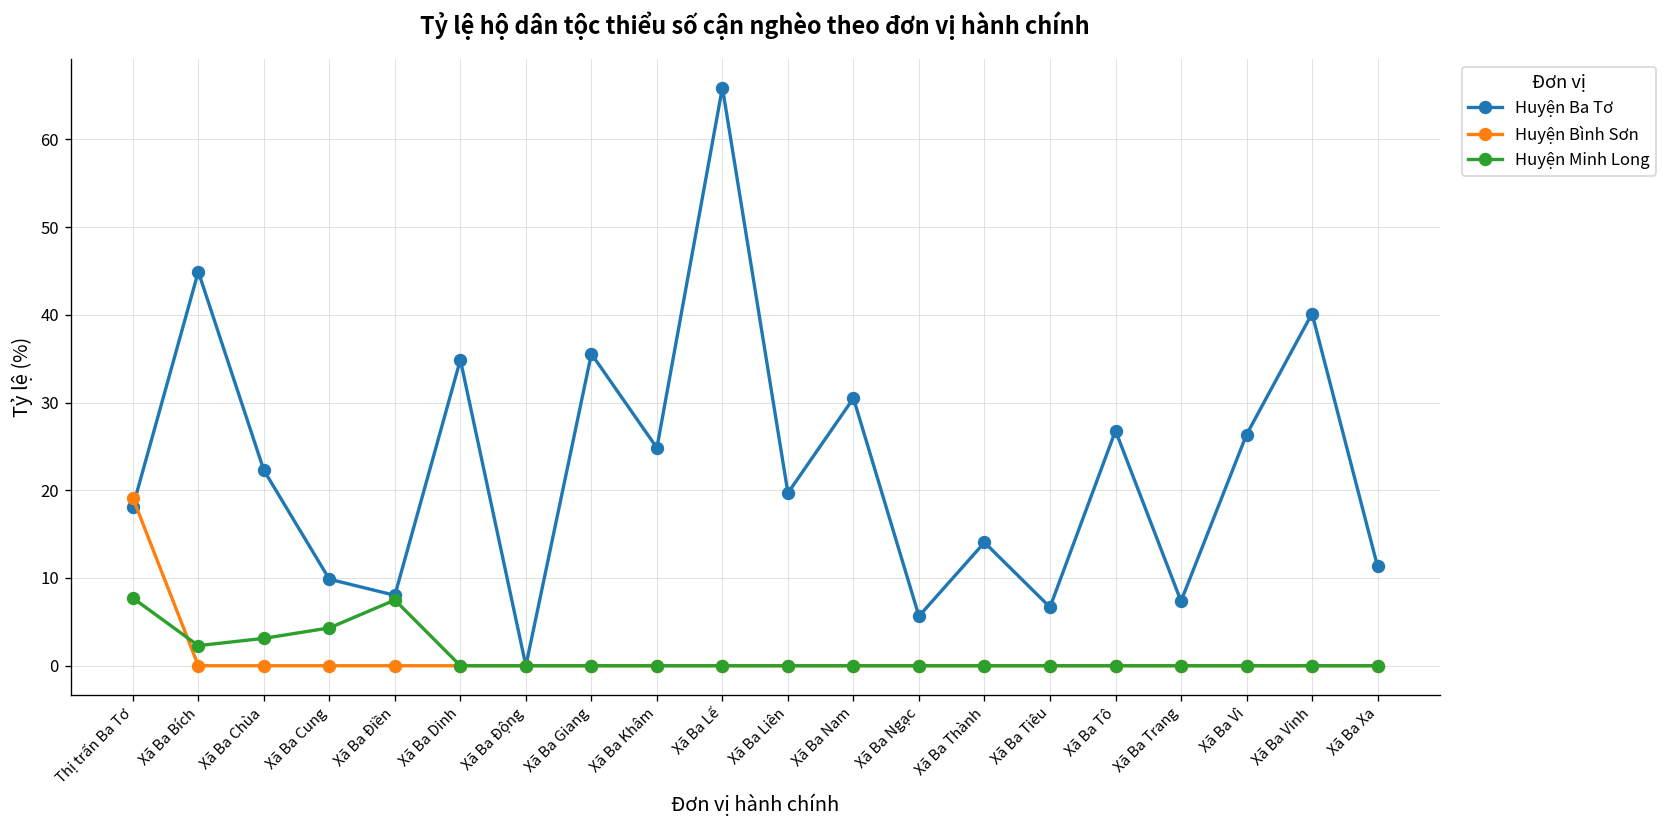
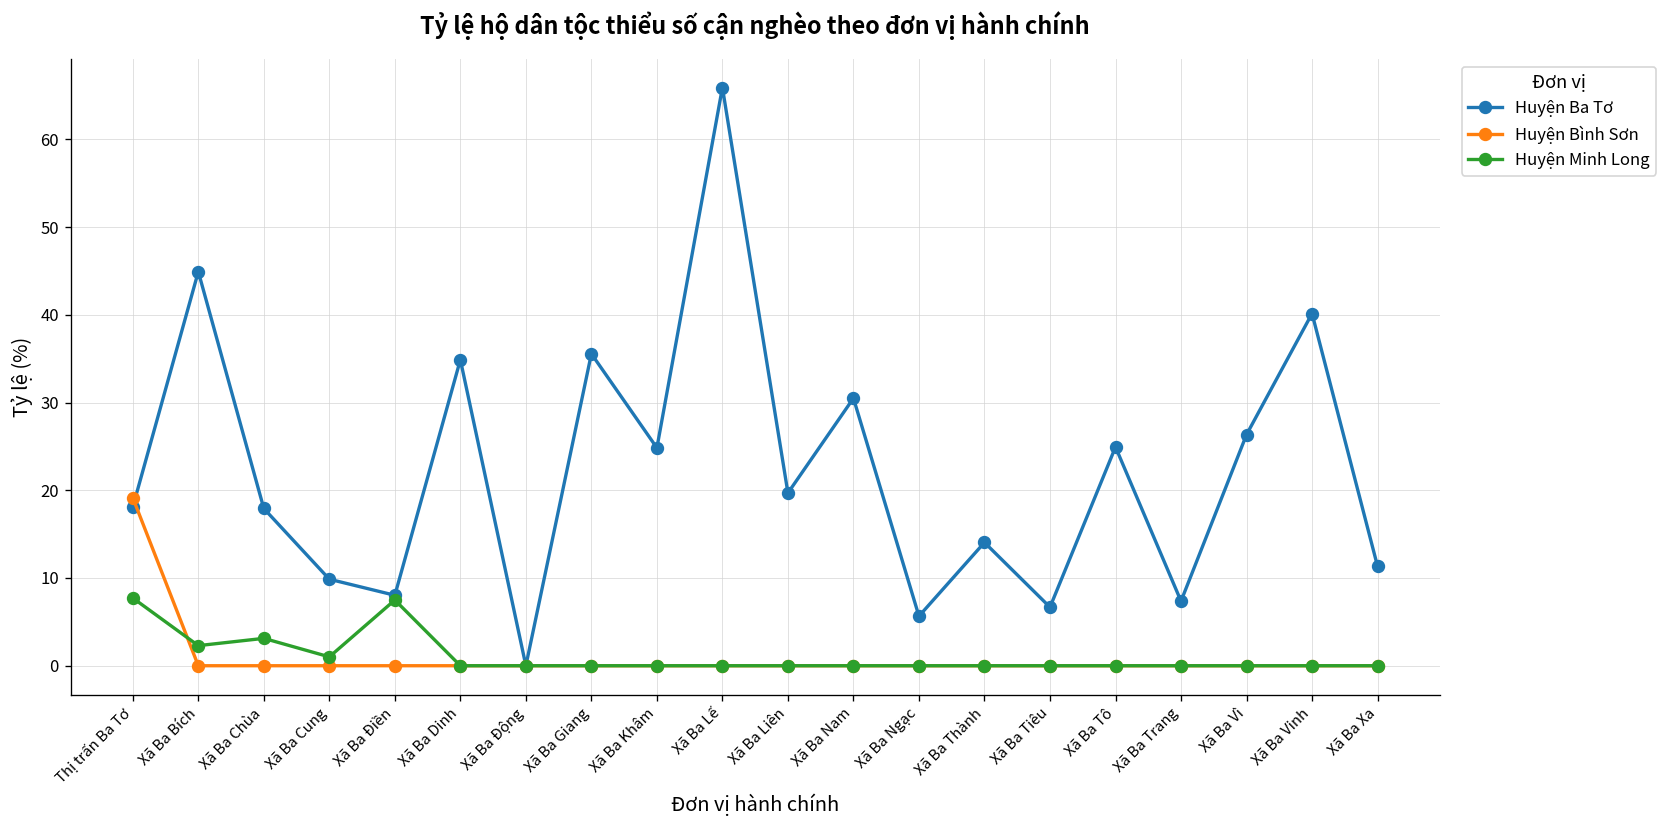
Huyện Ba Tơ, Xã Ba Chùa: 22 -> 18
Huyện Minh Long, Xã Ba Cung: 4 -> 1
Huyện Ba Tơ, Xã Ba Tô: 27 -> 25
